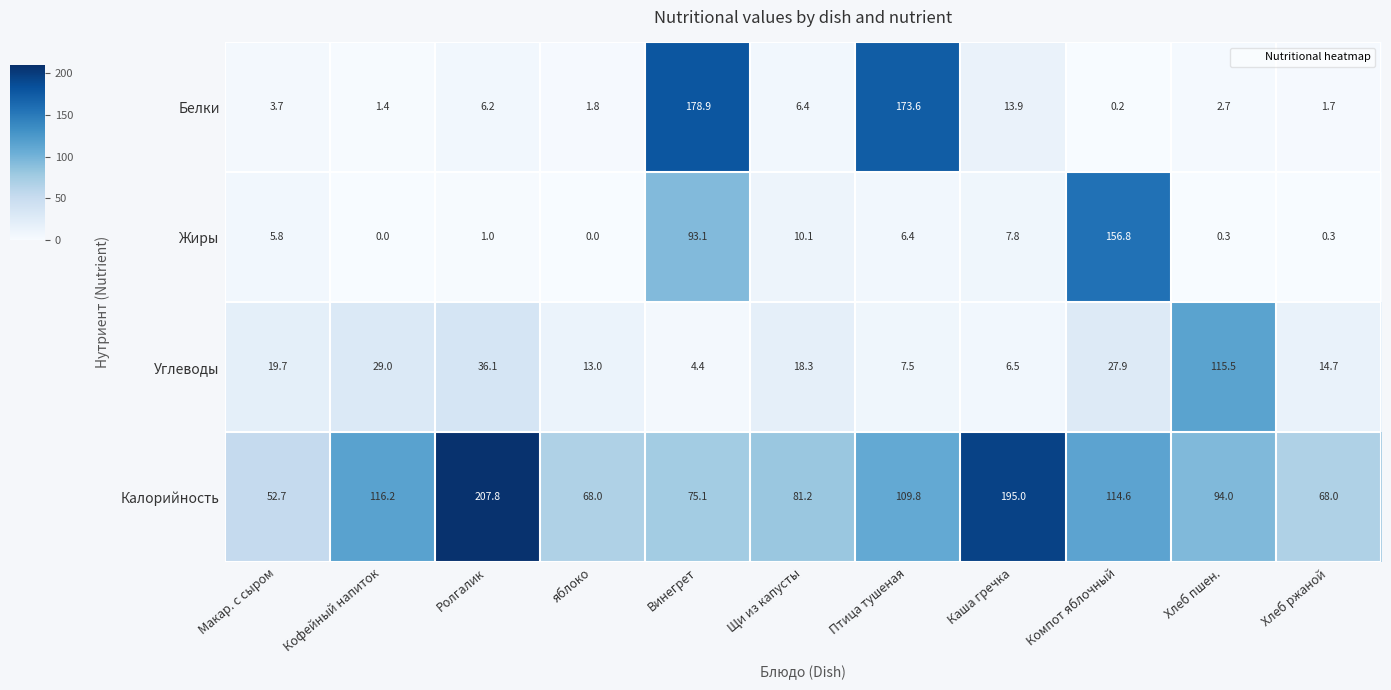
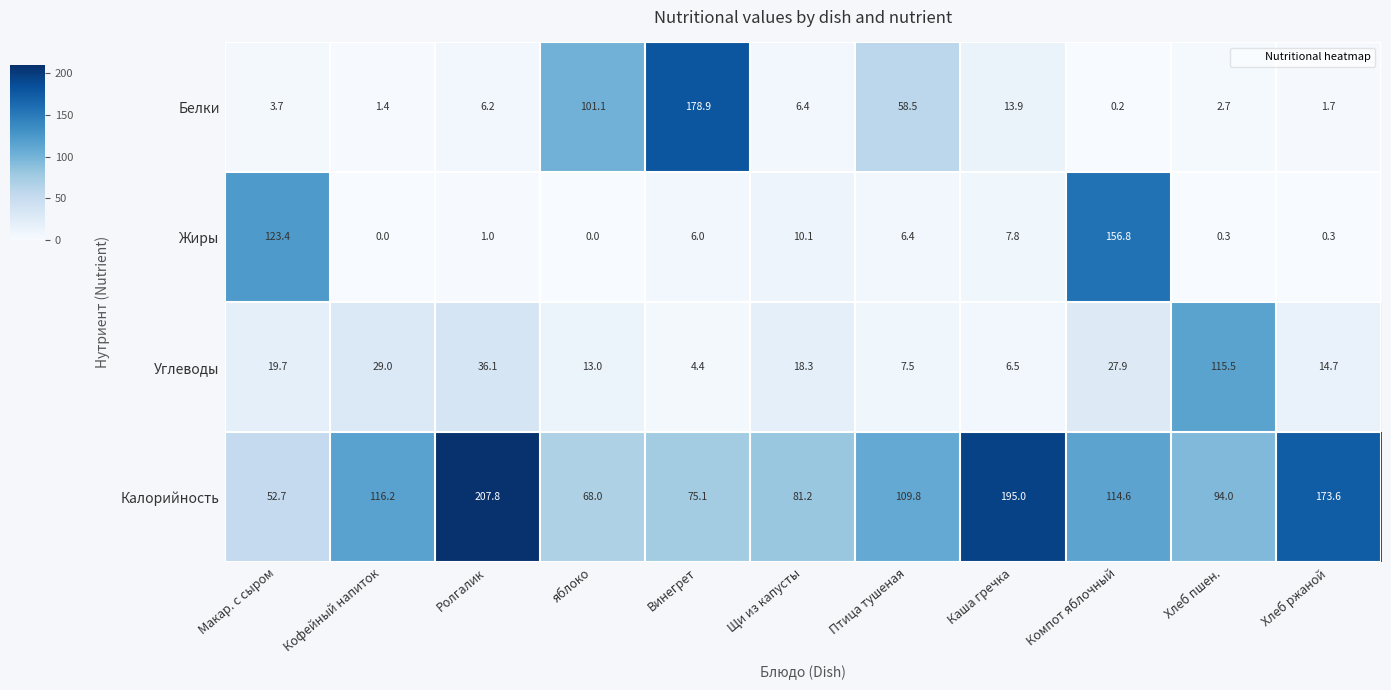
Белки, яблоко: 1.8 -> 101.1
Белки, Птица тушеная: 173.6 -> 58.5
Жиры, Макар. с сыром: 5.8 -> 123.4
Жиры, Винегрет: 93.1 -> 6.0
Калорийность, Хлеб ржаной: 68.0 -> 173.6
